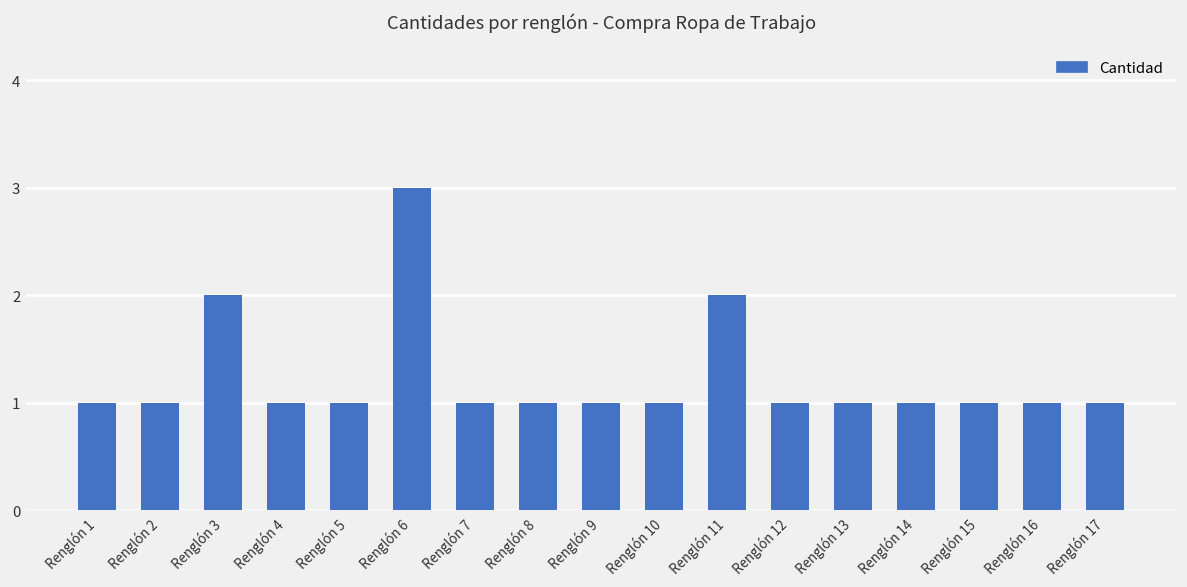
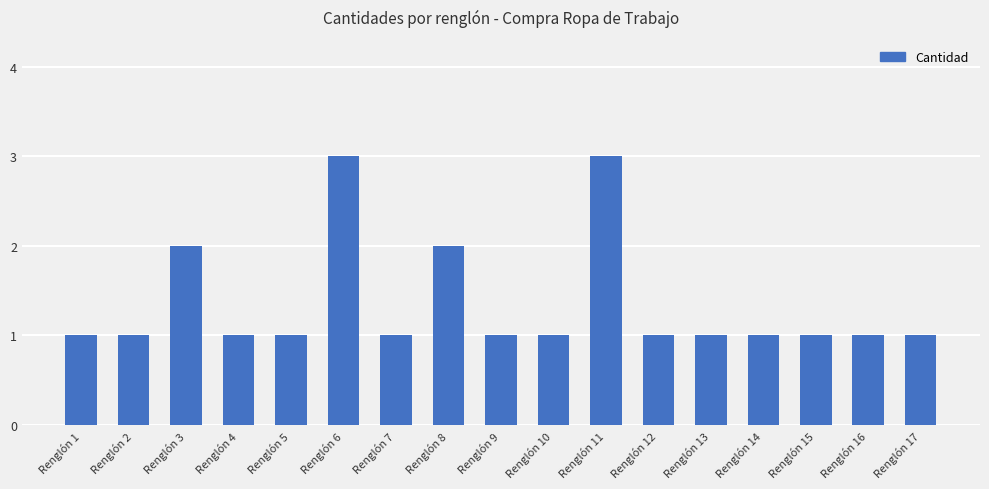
Renglón 8: 1 -> 2
Renglón 11: 2 -> 3
